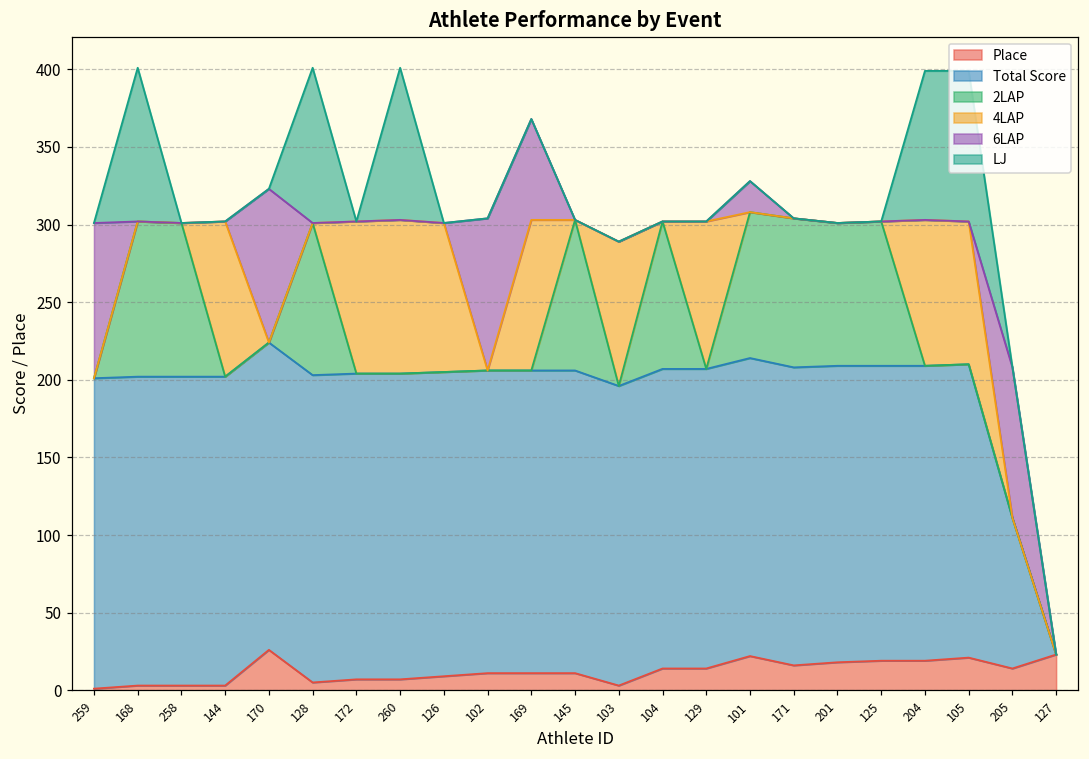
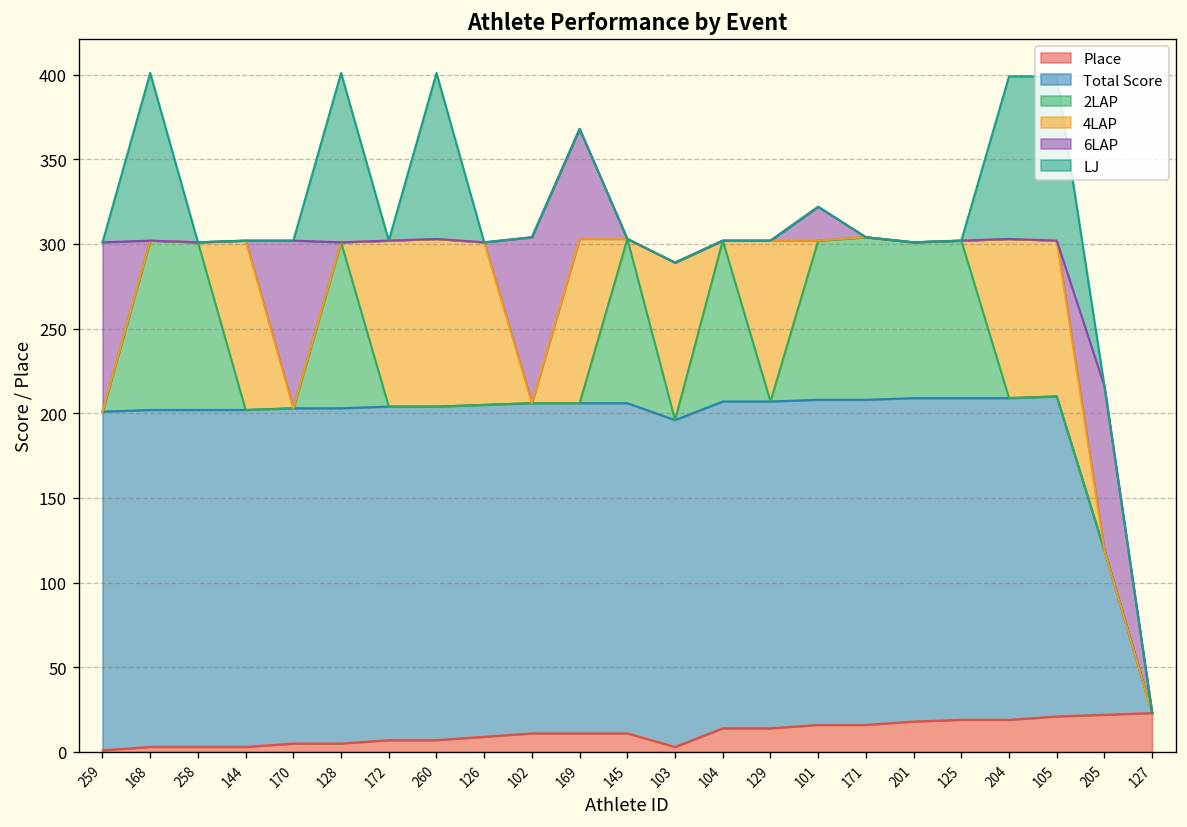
Place, 170: 26 -> 5
Place, 101: 22 -> 16
Place, 205: 14 -> 22
